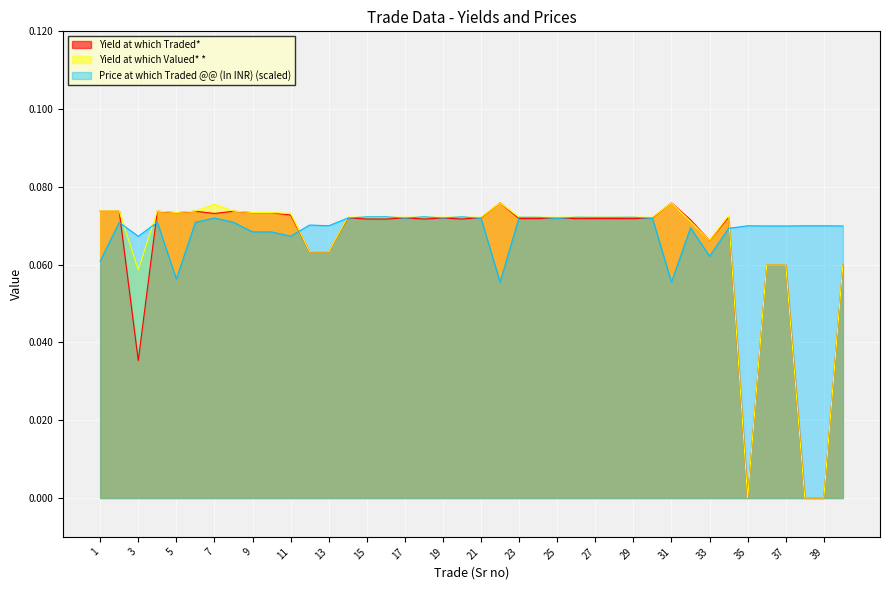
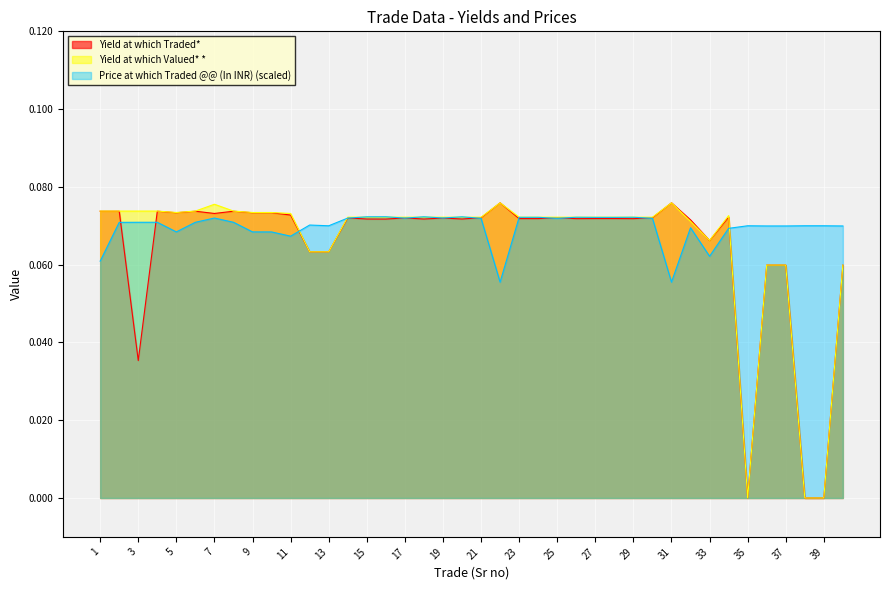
Yield at which Valued* *, 3: 0.059 -> 0.074
Price at which Traded @@ (In INR) (scaled), 3: 0.067 -> 0.071
Price at which Traded @@ (In INR) (scaled), 5: 0.056 -> 0.068
